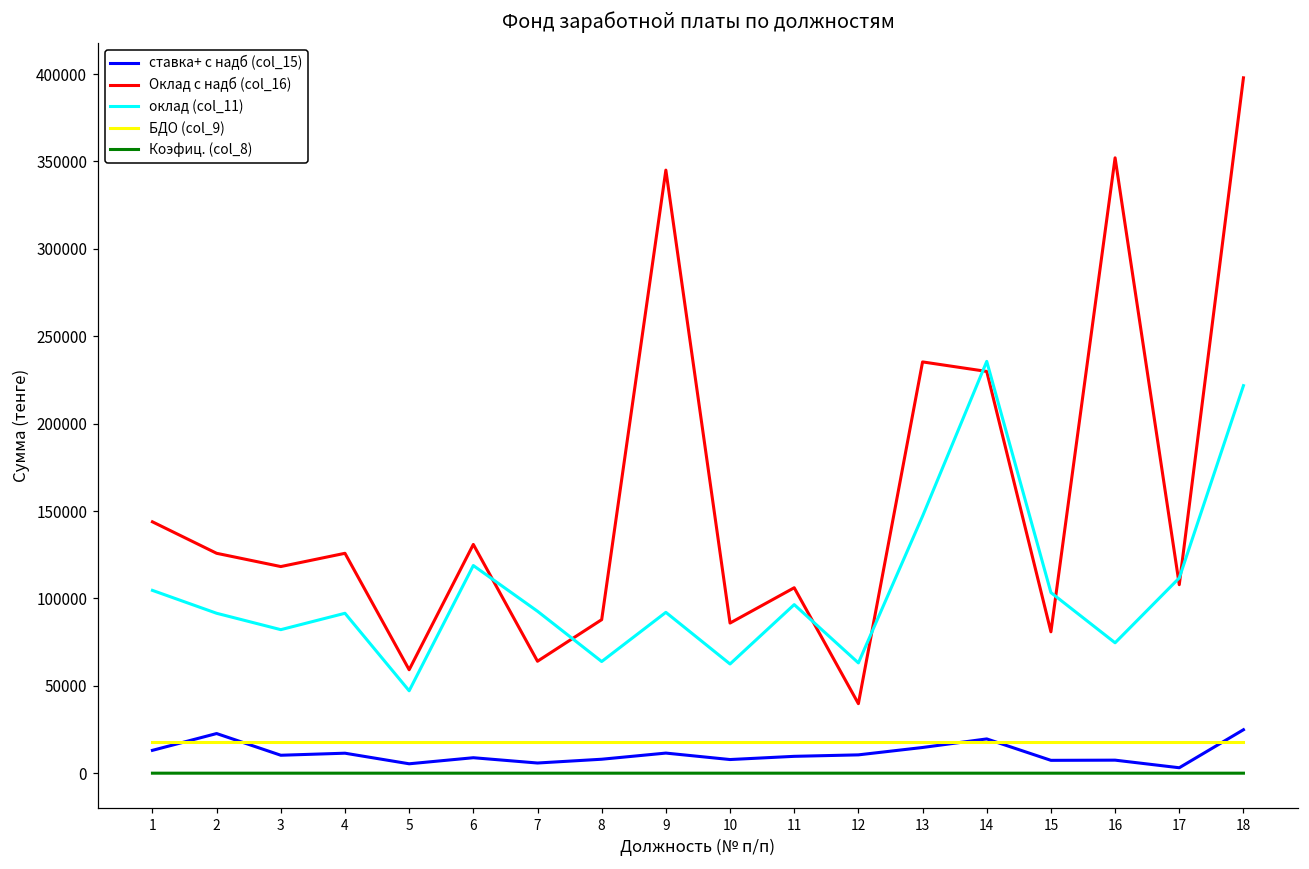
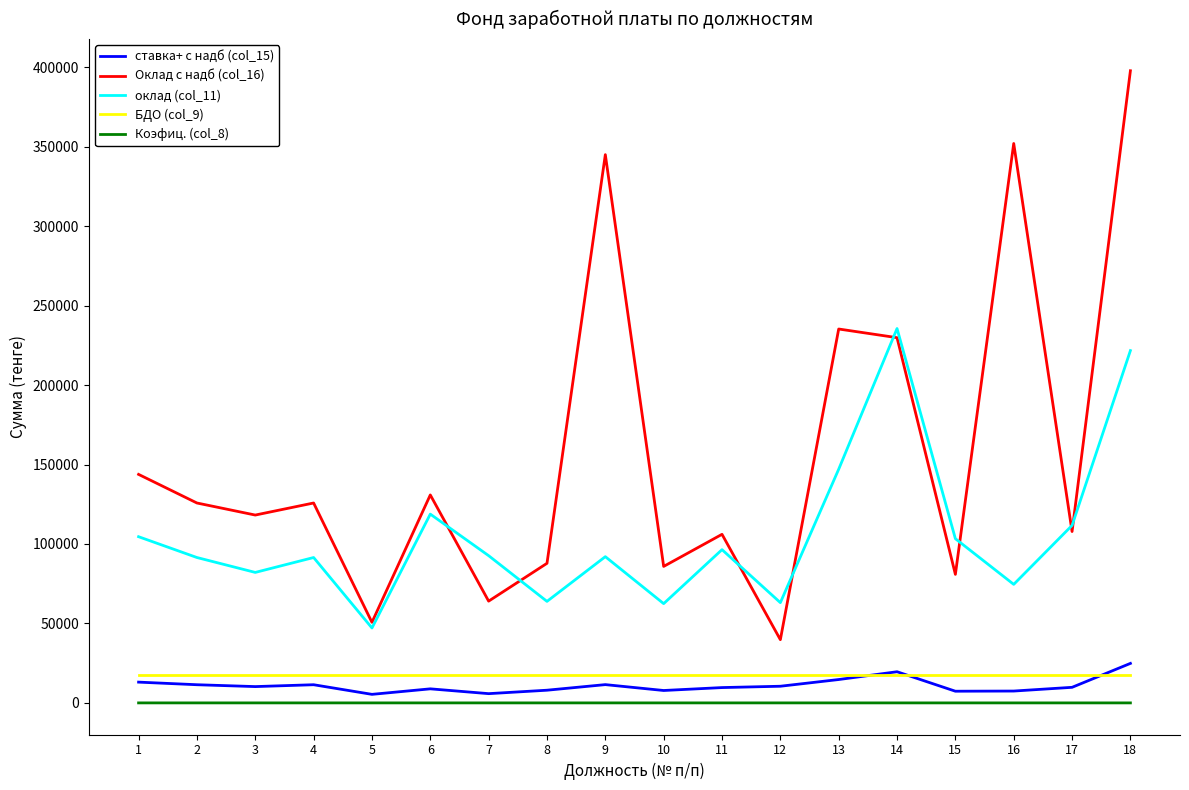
ставка+ с надб (col_15), 2: 23000 -> 11000
Оклад с надб (col_16), 5: 59000 -> 51000
ставка+ с надб (col_15), 17: 3000 -> 10000
